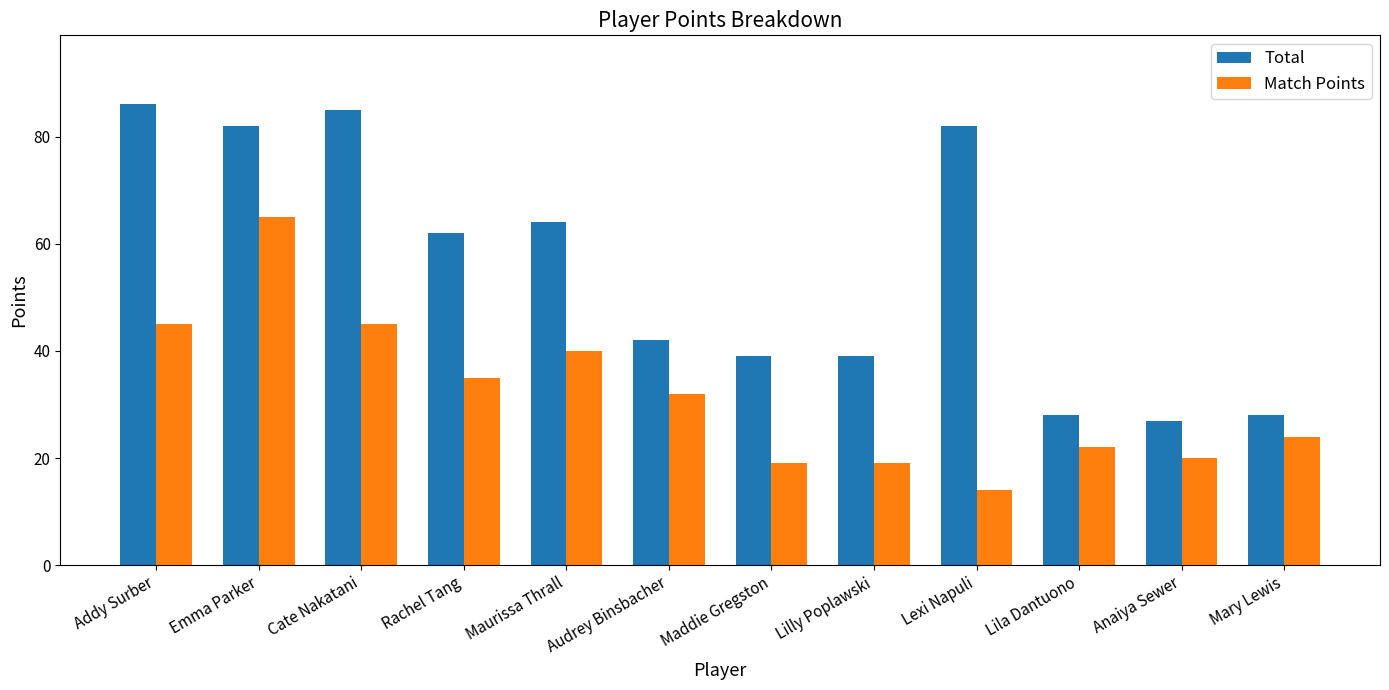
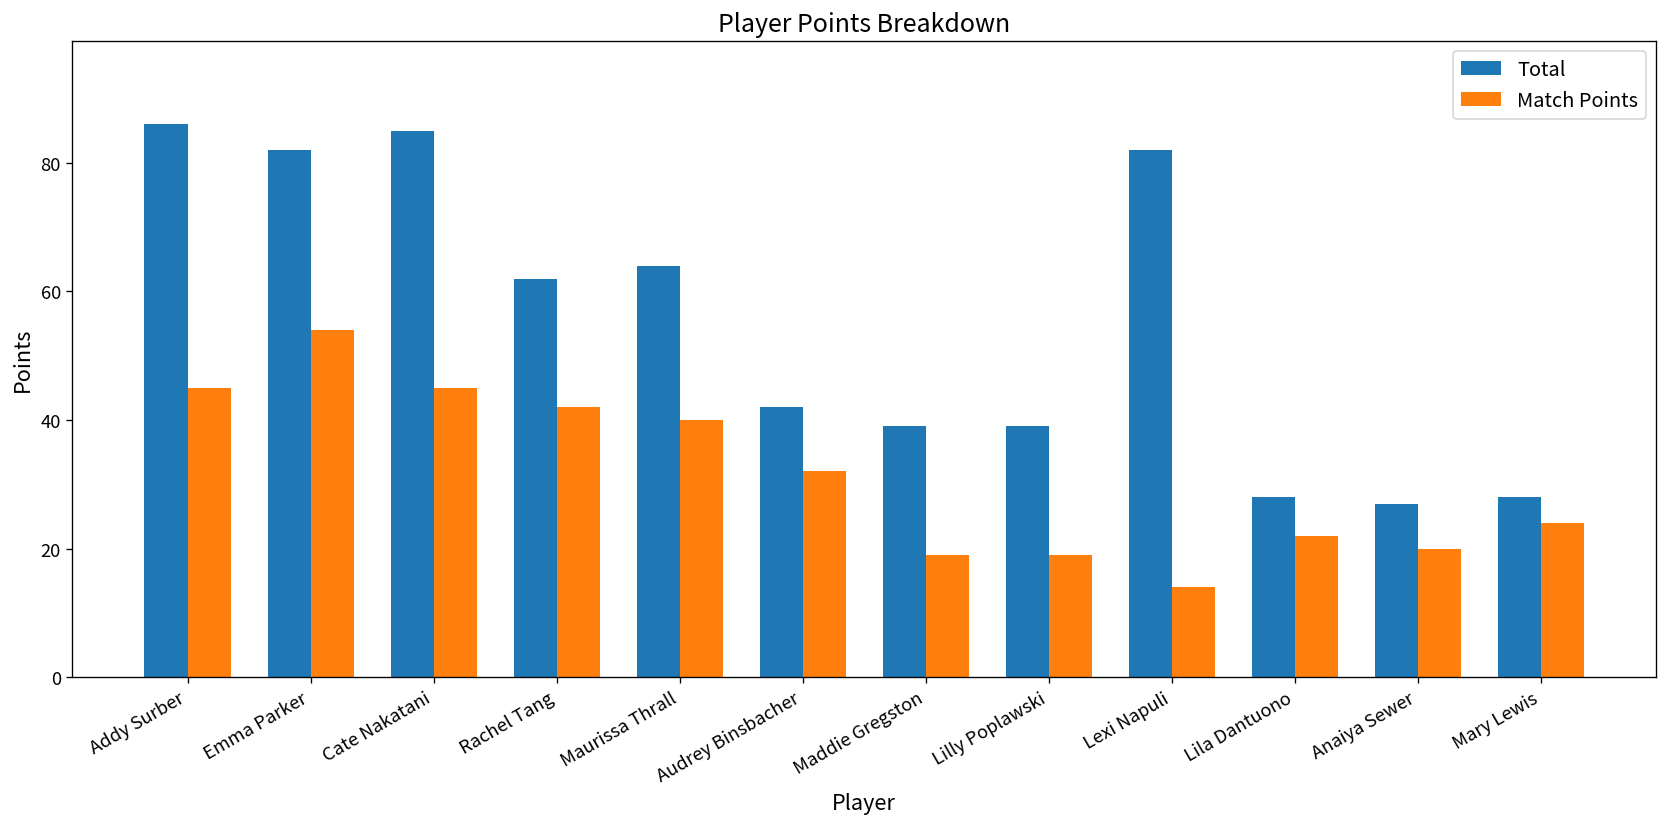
Match Points, Emma Parker: 65 -> 54
Match Points, Rachel Tang: 35 -> 42
